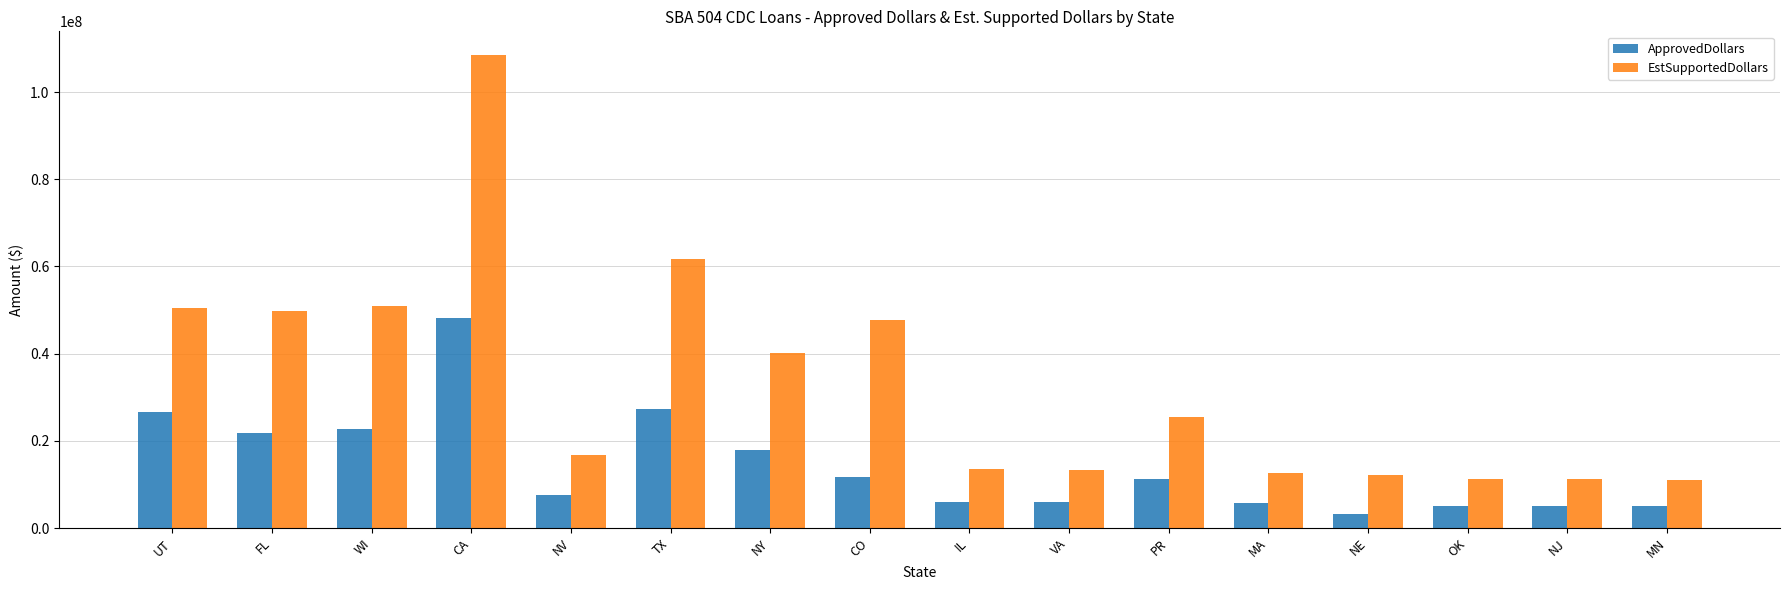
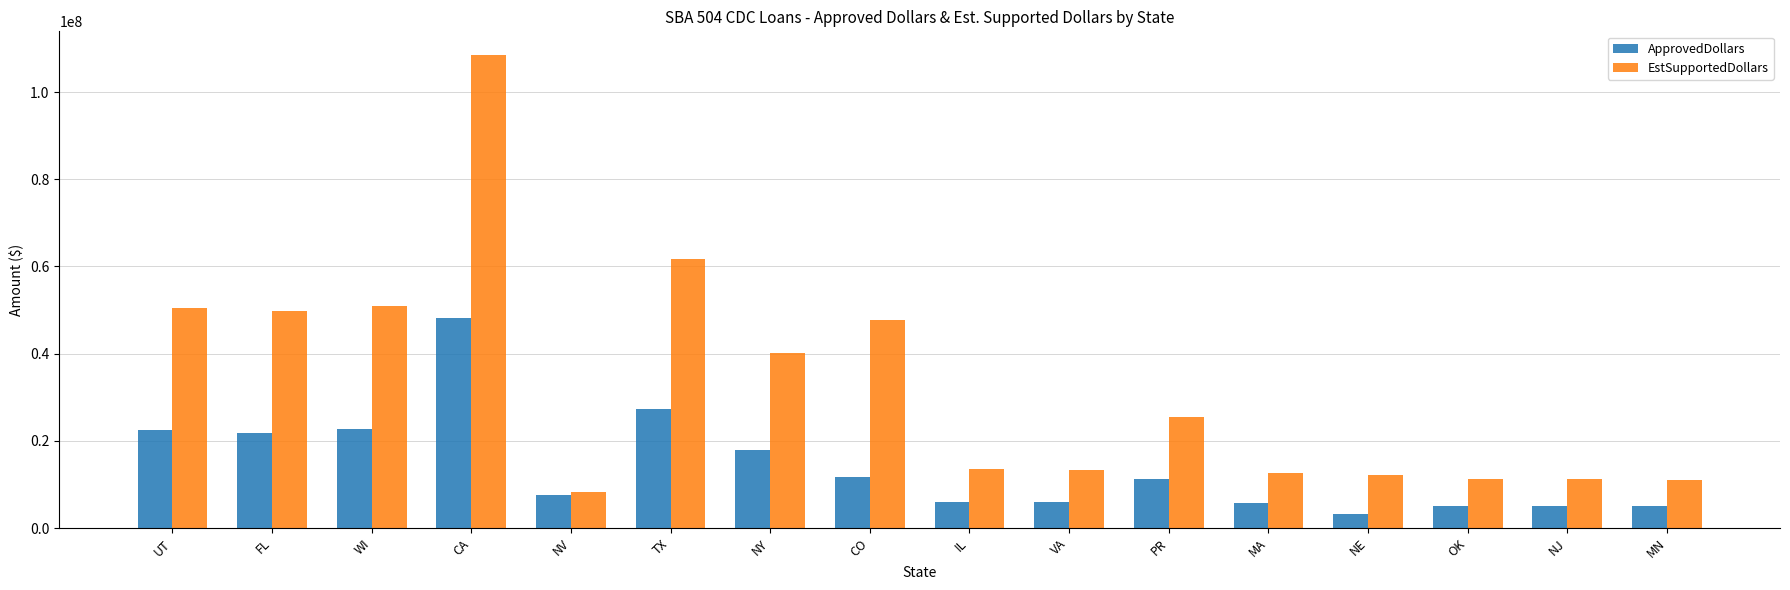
ApprovedDollars, UT: 27000000 -> 22000000
EstSupportedDollars, NV: 17000000 -> 8000000
